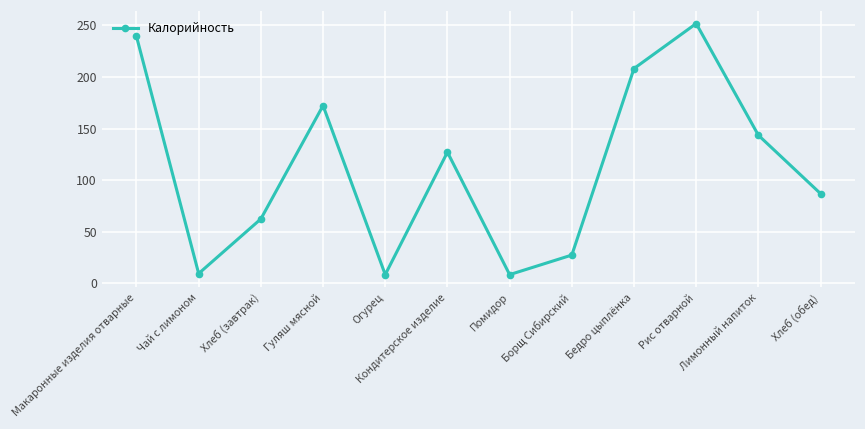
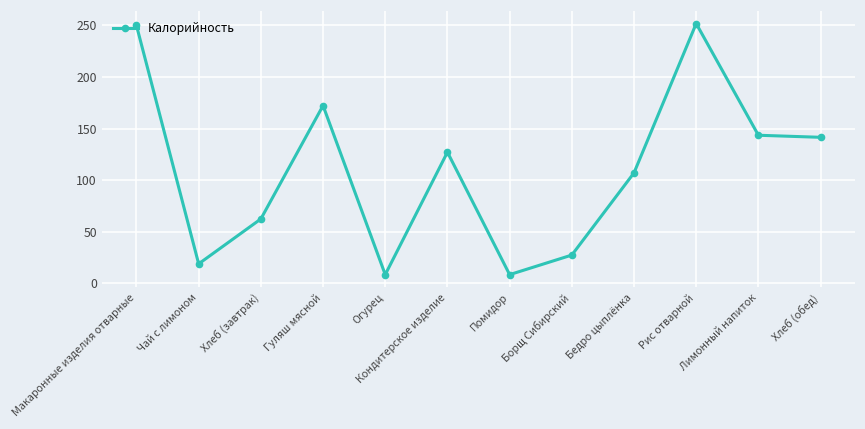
Макаронные изделия отварные: 240 -> 250
Чай с лимоном: 10 -> 20
Бедро цыплёнка: 210 -> 110
Хлеб (обед): 90 -> 140
